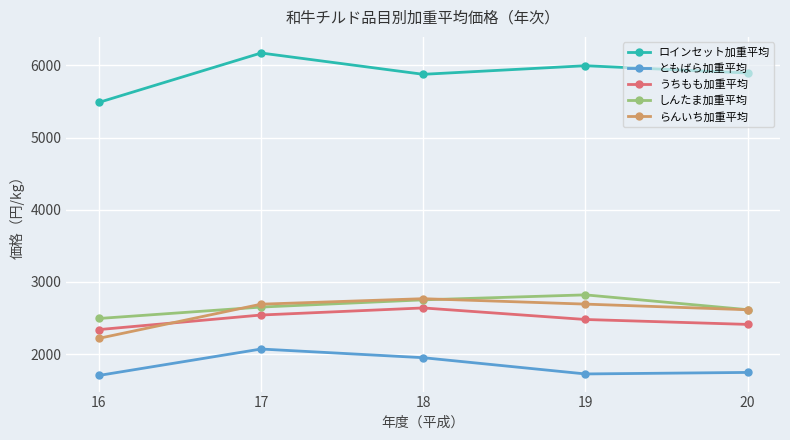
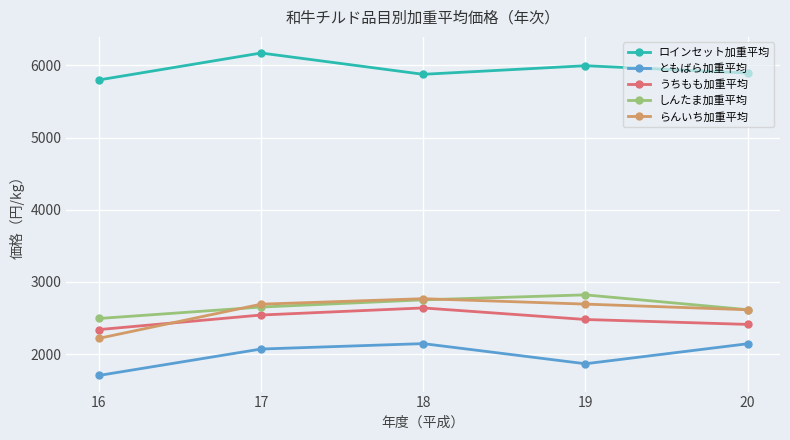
ロインセット加重平均, 16: 5500 -> 5800
ともばら加重平均, 18: 2000 -> 2100
ともばら加重平均, 19: 1700 -> 1900
ともばら加重平均, 20: 1700 -> 2100
